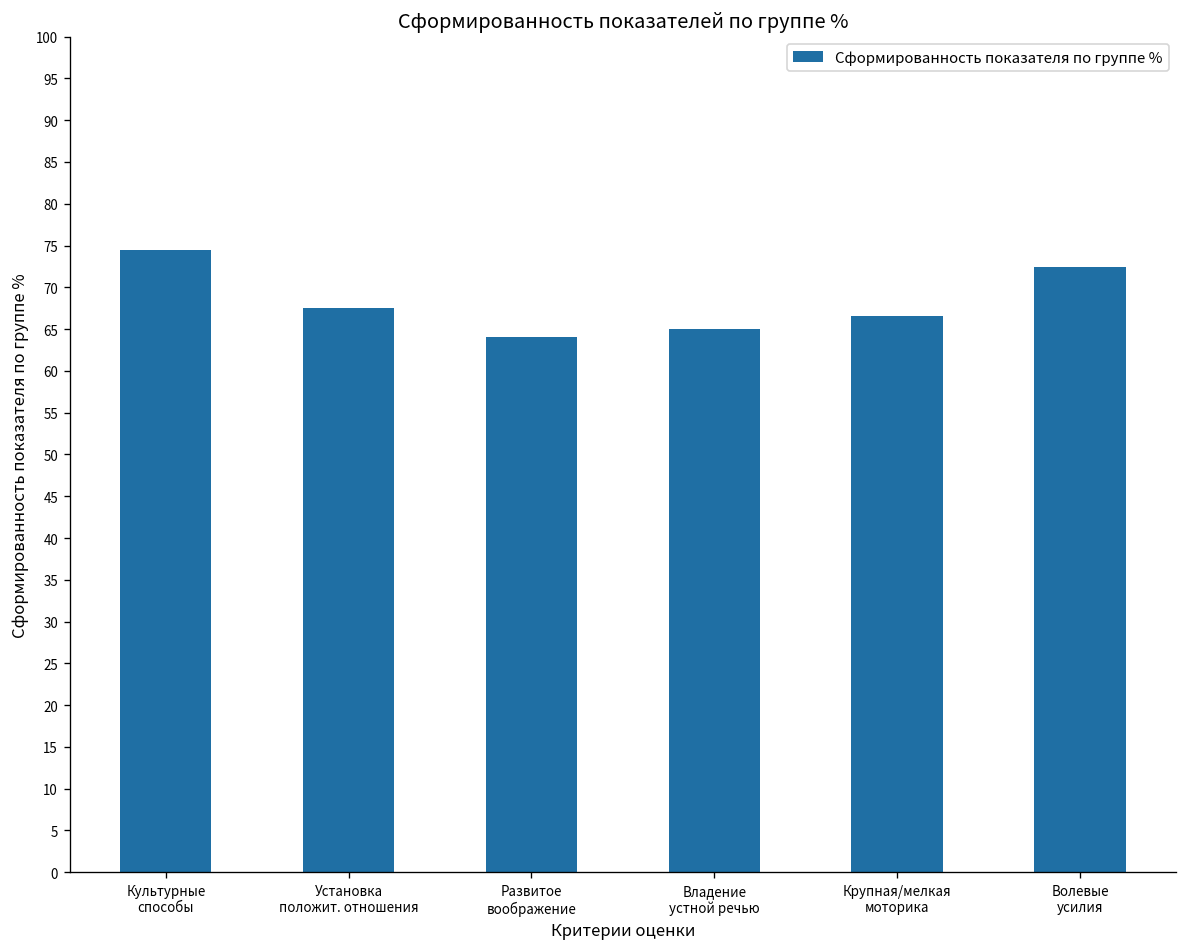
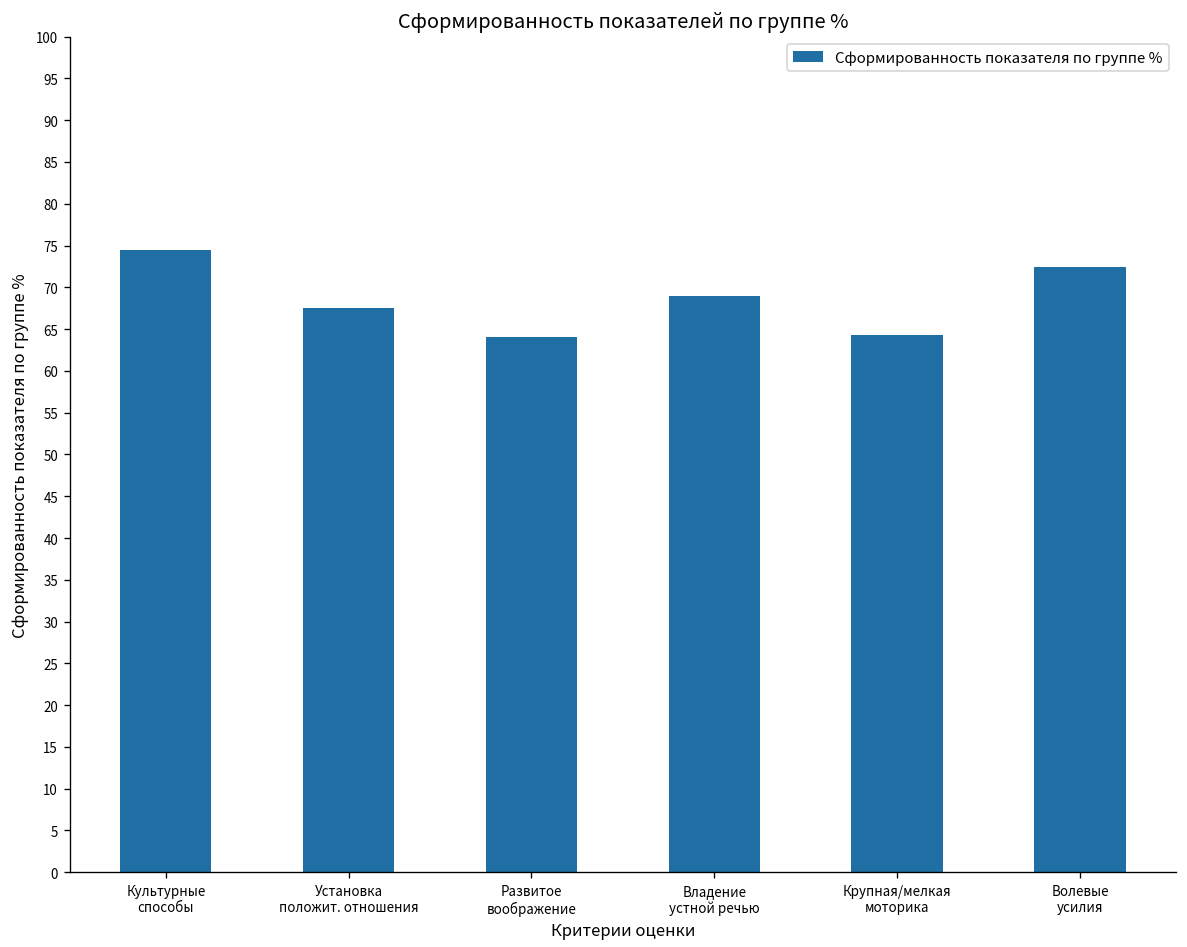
Владение устной речью: 65 -> 69
Крупная/мелкая моторика: 67 -> 64
